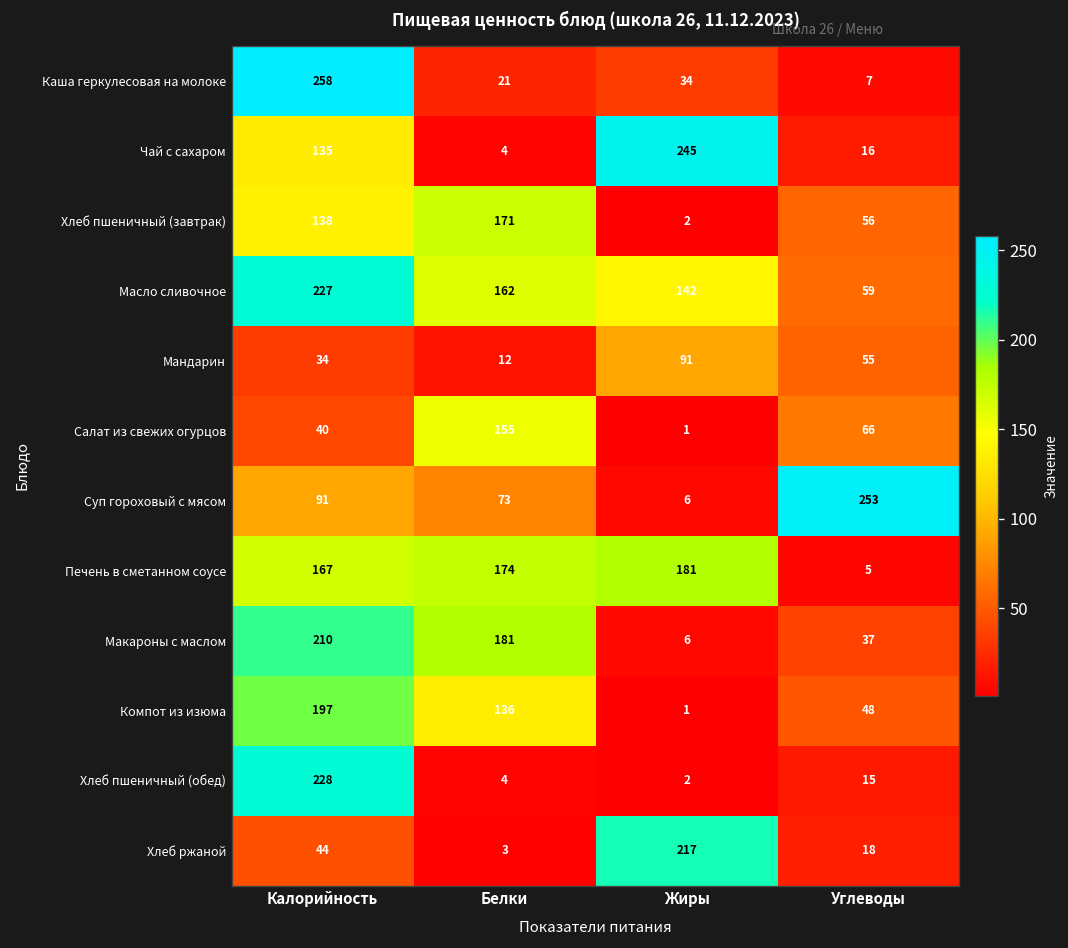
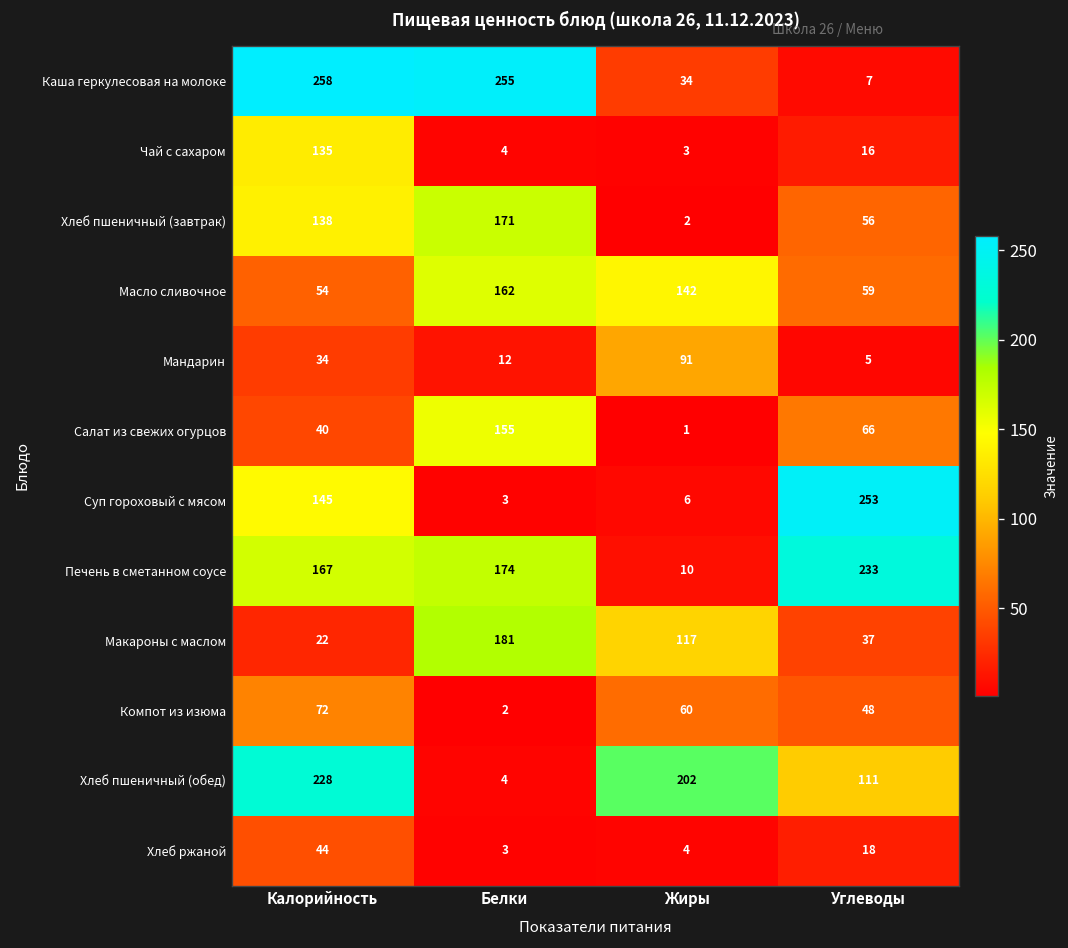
Каша геркулесовая на молоке, Белки: 21 -> 255
Чай с сахаром, Жиры: 245 -> 3
Масло сливочное, Калорийность: 227 -> 54
Мандарин, Углеводы: 55 -> 5
Суп гороховый с мясом, Калорийность: 91 -> 145
Суп гороховый с мясом, Белки: 73 -> 3
Печень в сметанном соусе, Жиры: 181 -> 10
Печень в сметанном соусе, Углеводы: 5 -> 233
Макароны с маслом, Калорийность: 210 -> 22
Макароны с маслом, Жиры: 6 -> 117
Компот из изюма, Калорийность: 197 -> 72
Компот из изюма, Белки: 136 -> 2
Компот из изюма, Жиры: 1 -> 60
Хлеб пшеничный (обед), Жиры: 2 -> 202
Хлеб пшеничный (обед), Углеводы: 15 -> 111
Хлеб ржаной, Жиры: 217 -> 4
